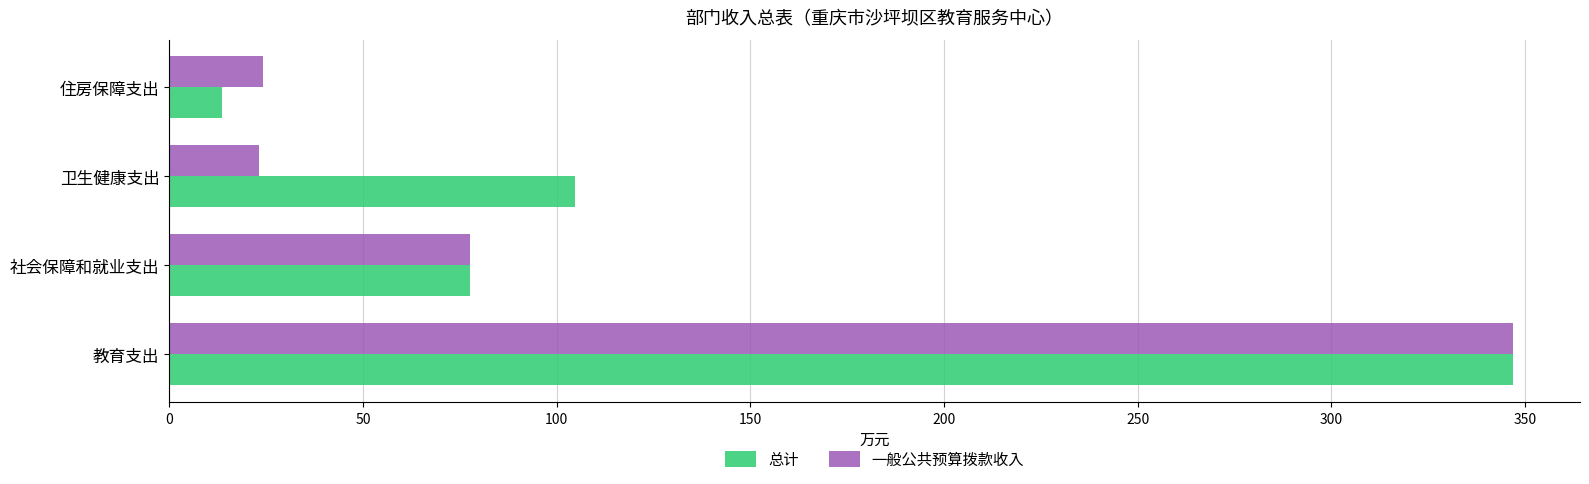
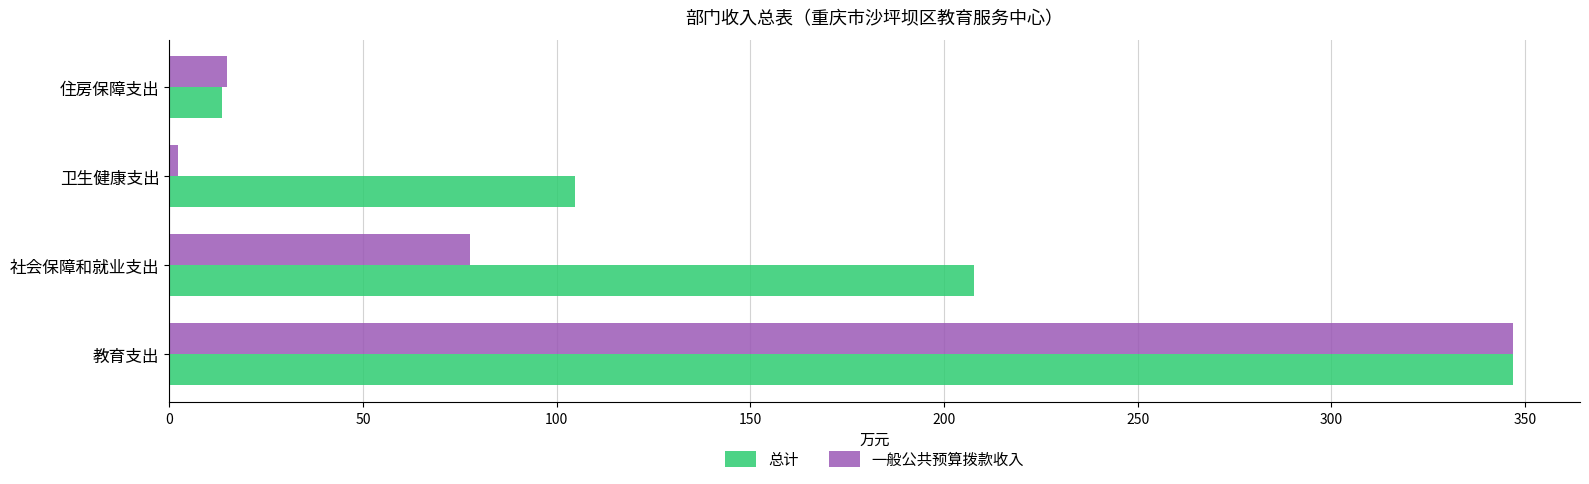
一般公共预算拨款收入, 住房保障支出: 24 -> 15
一般公共预算拨款收入, 卫生健康支出: 23 -> 2
总计, 社会保障和就业支出: 78 -> 208
